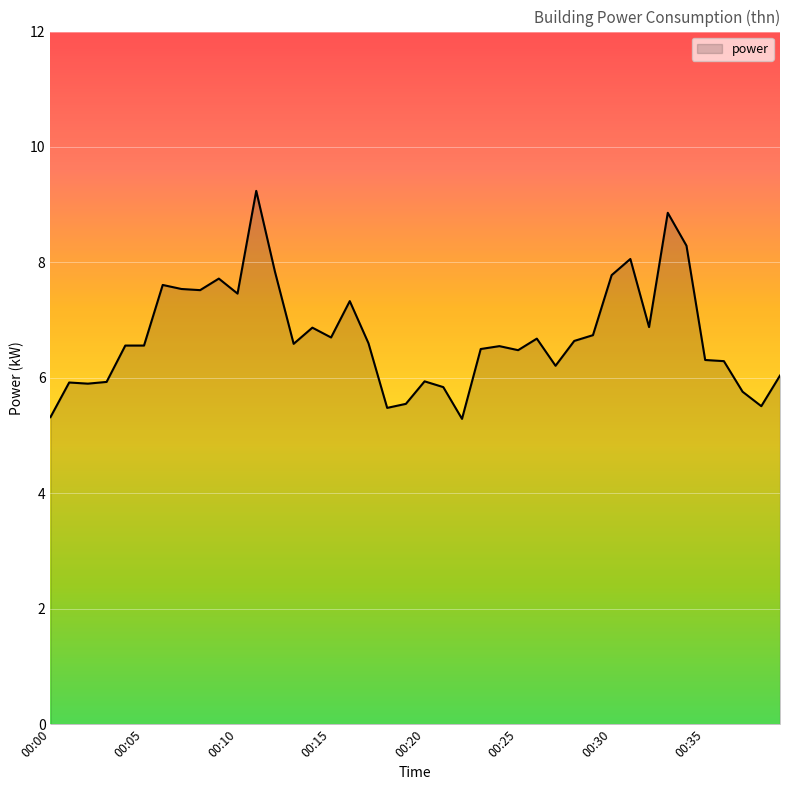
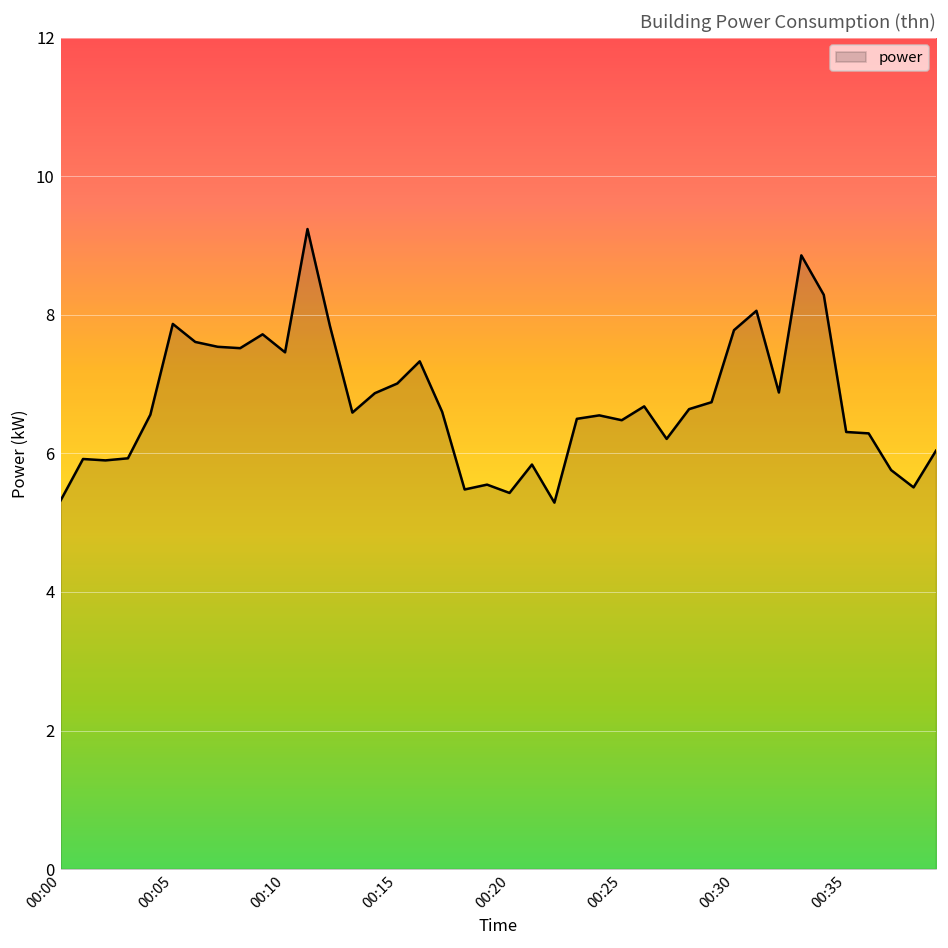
00:05: 6.6 -> 7.9
00:15: 6.7 -> 7.0
00:20: 5.9 -> 5.4
